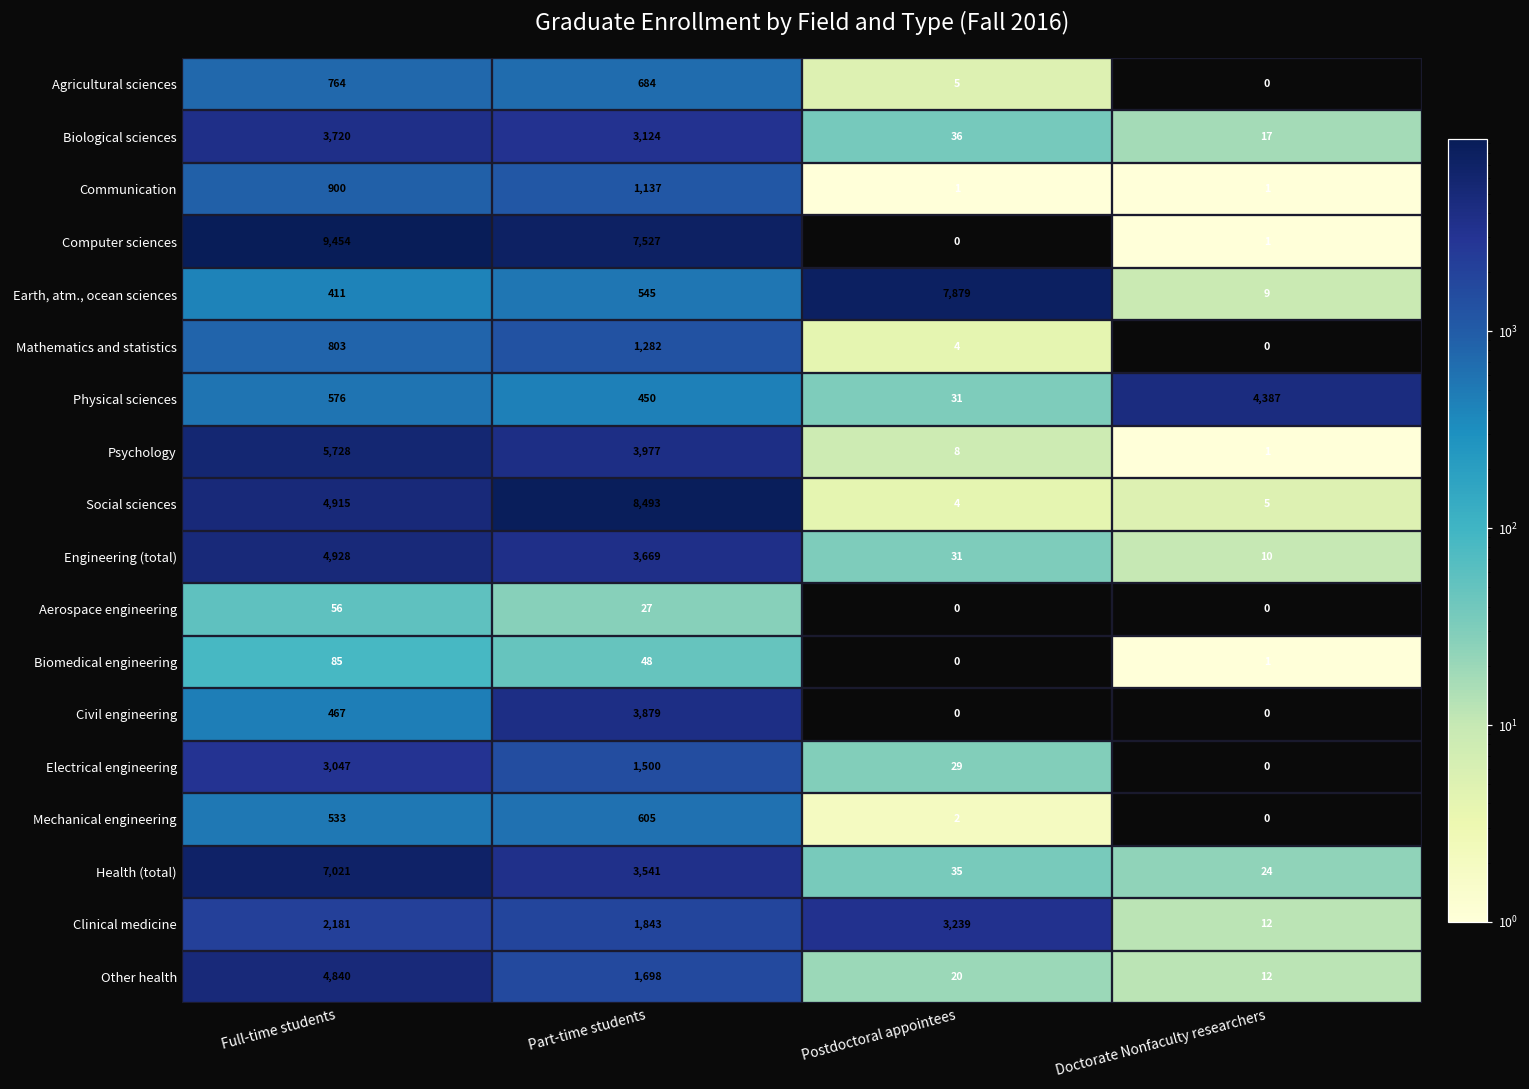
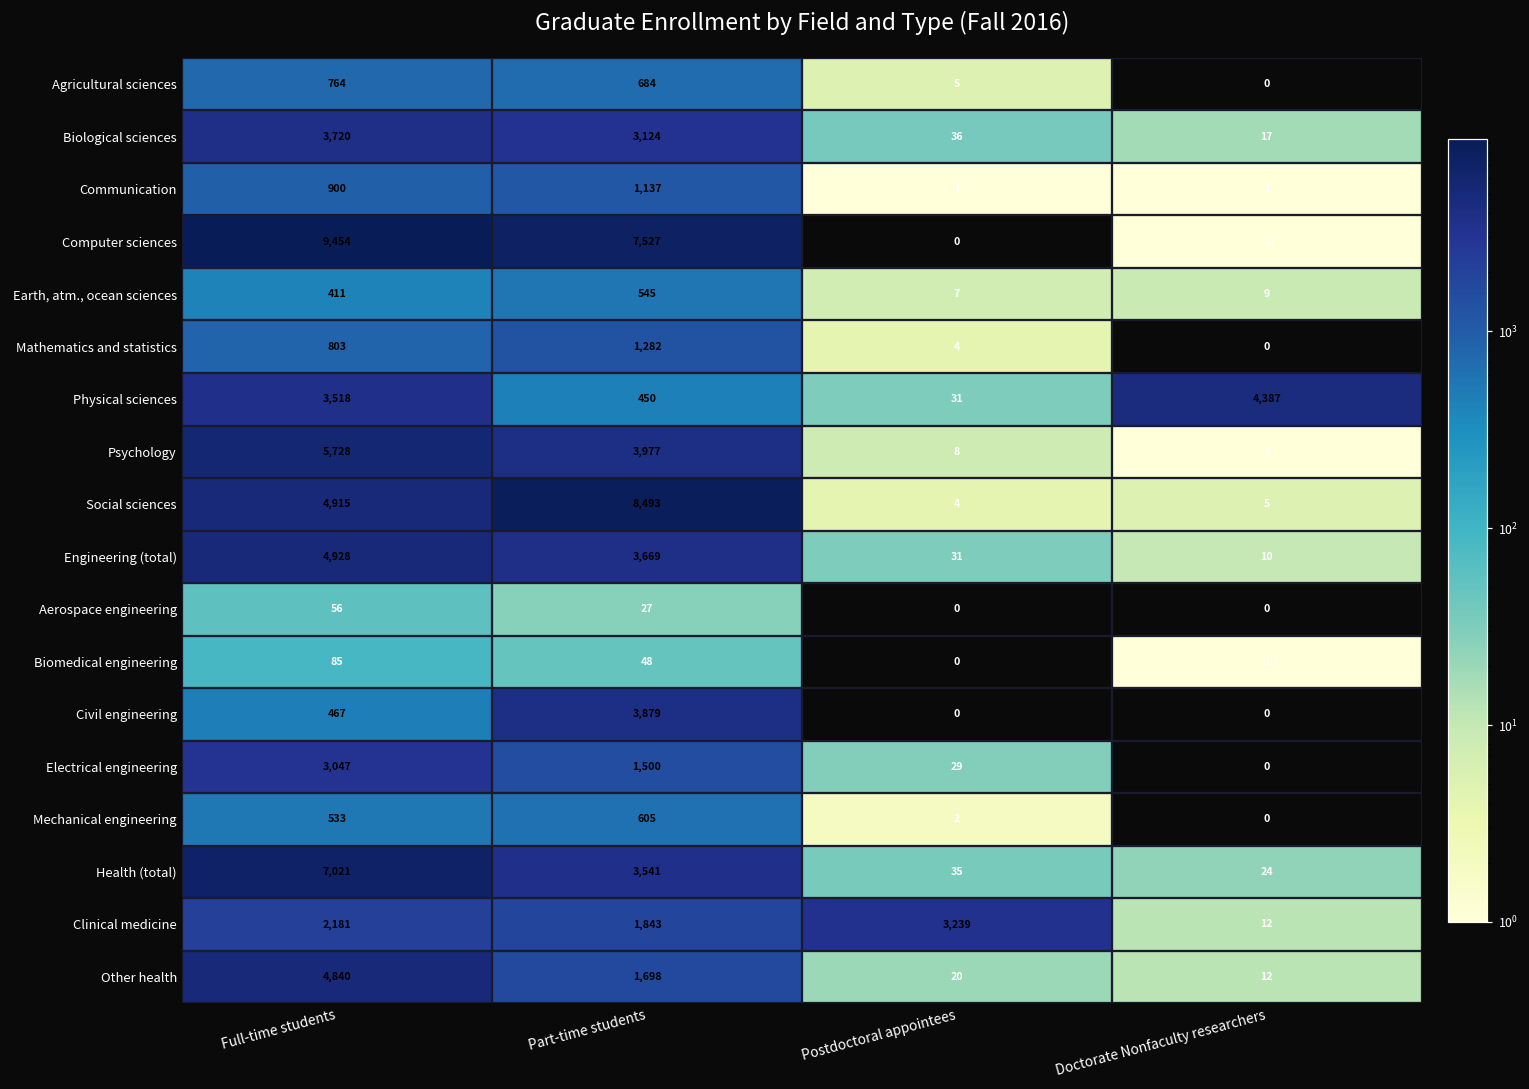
Earth, atm., ocean sciences, Postdoctoral appointees: 7,879 -> 7
Physical sciences, Full-time students: 576 -> 3,518
